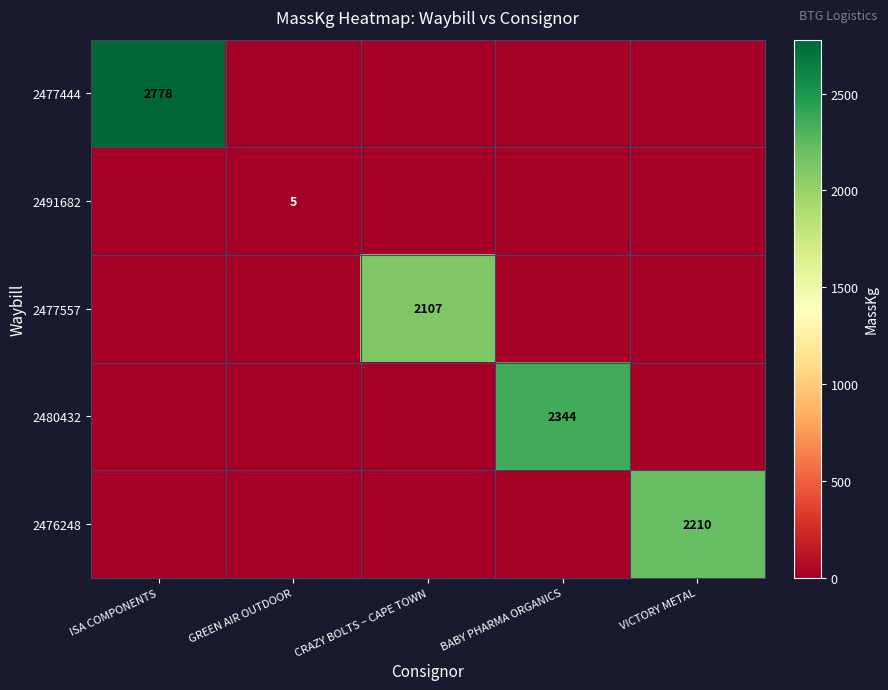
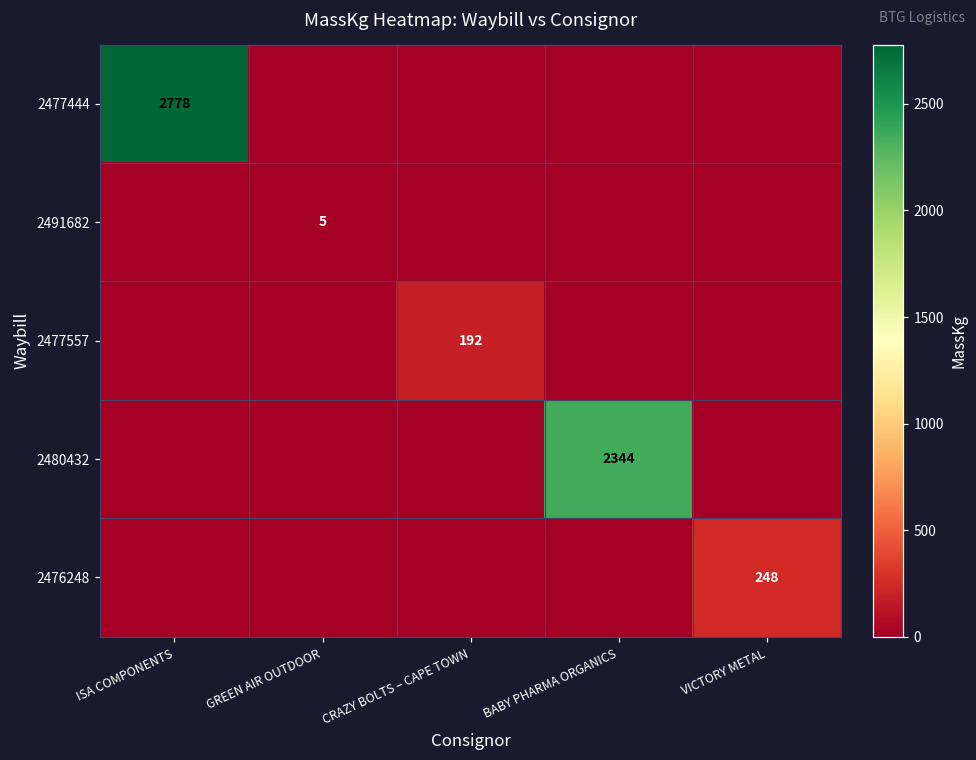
2477557, CRAZY BOLTS – CAPE TOWN: 2107 -> 192
2476248, VICTORY METAL: 2210 -> 248
